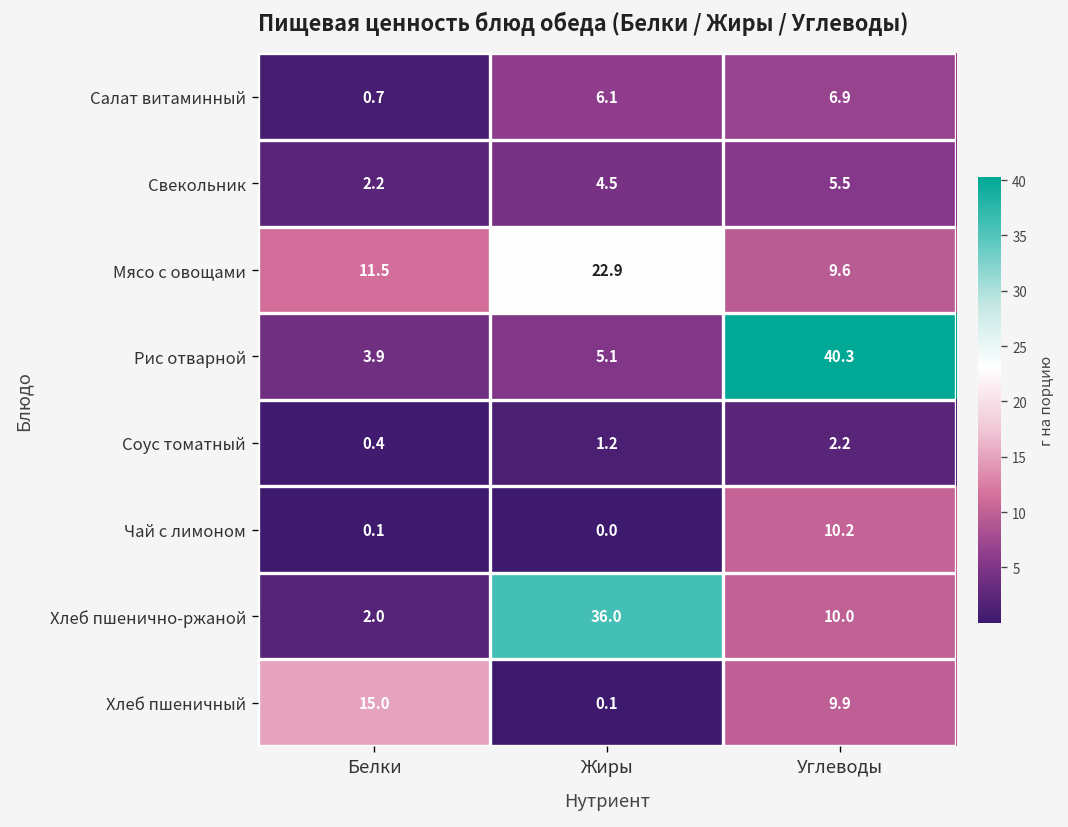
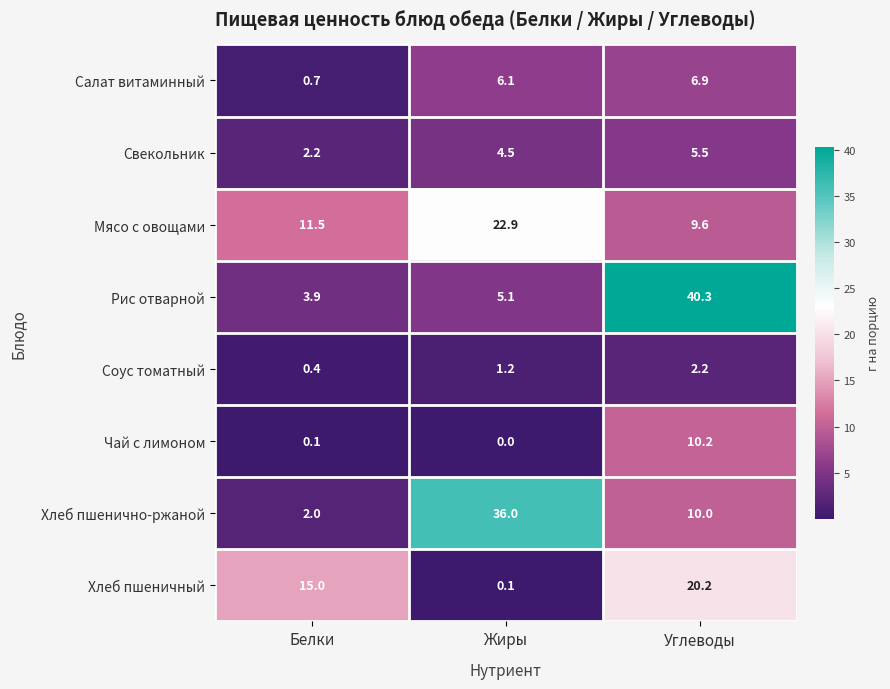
Хлеб пшеничный, Углеводы: 9.9 -> 20.2
